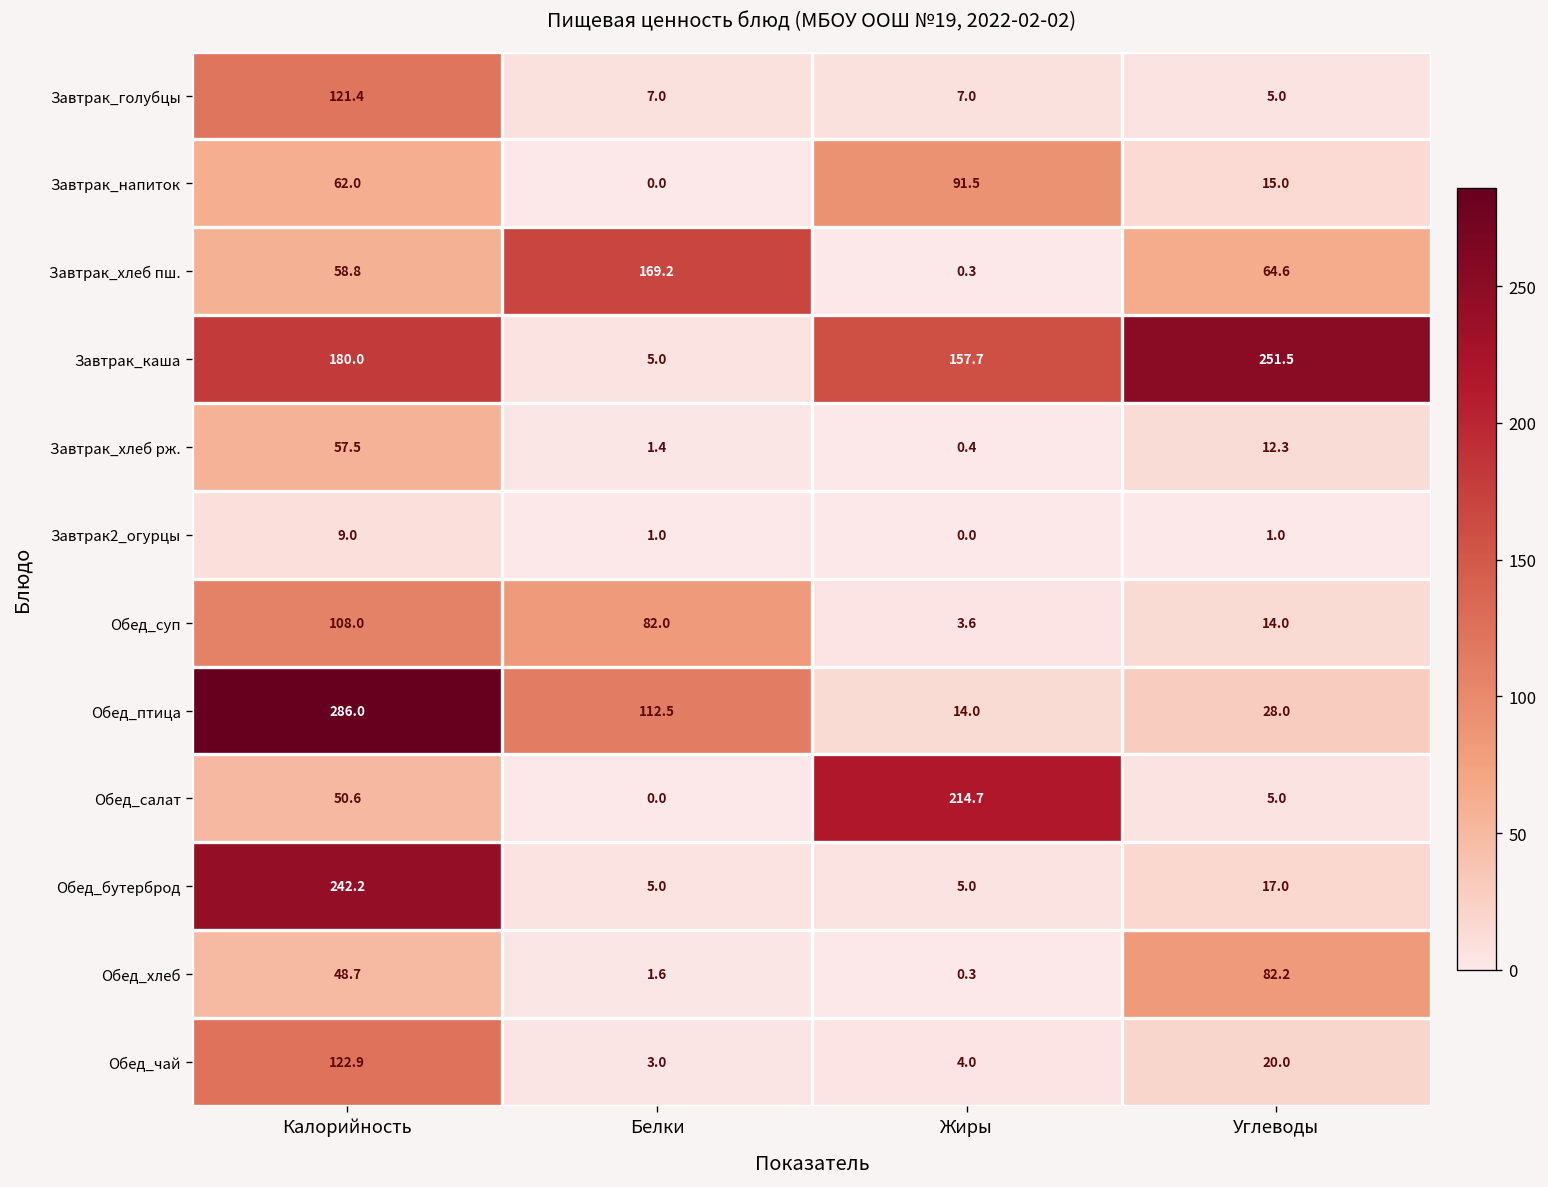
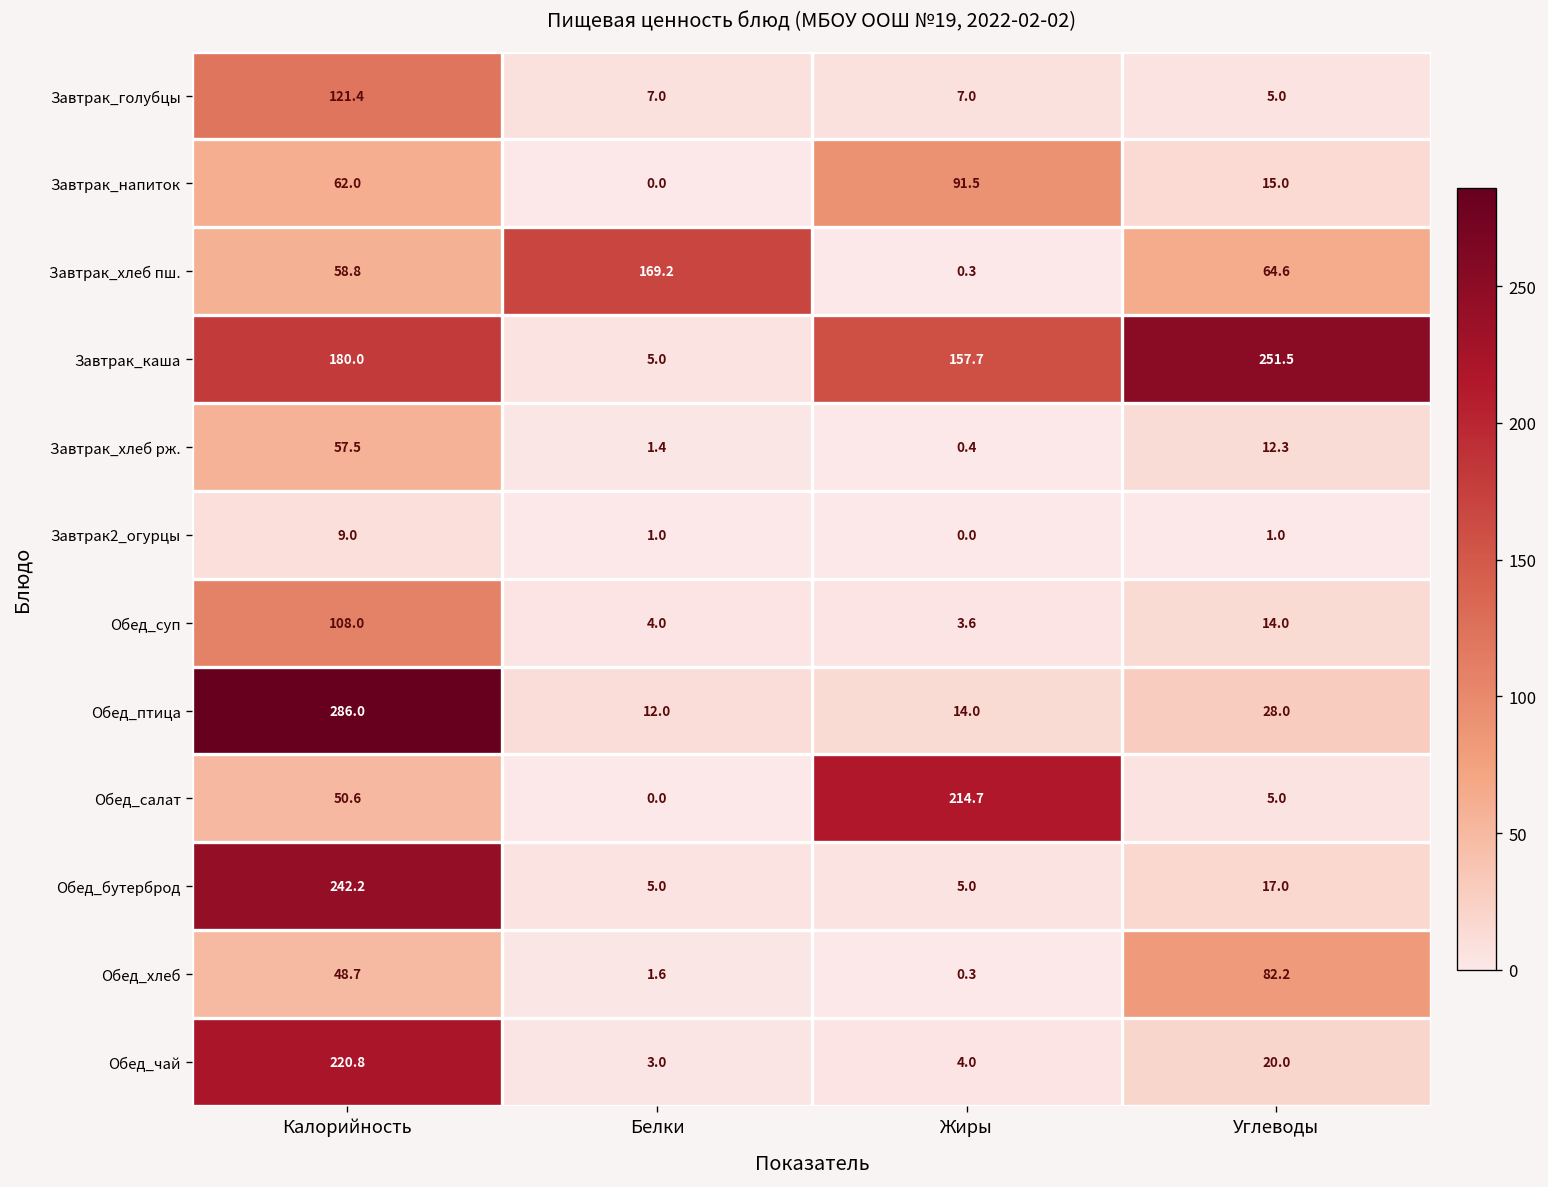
Обед_суп, Белки: 82.0 -> 4.0
Обед_птица, Белки: 112.5 -> 12.0
Обед_чай, Калорийность: 122.9 -> 220.8
